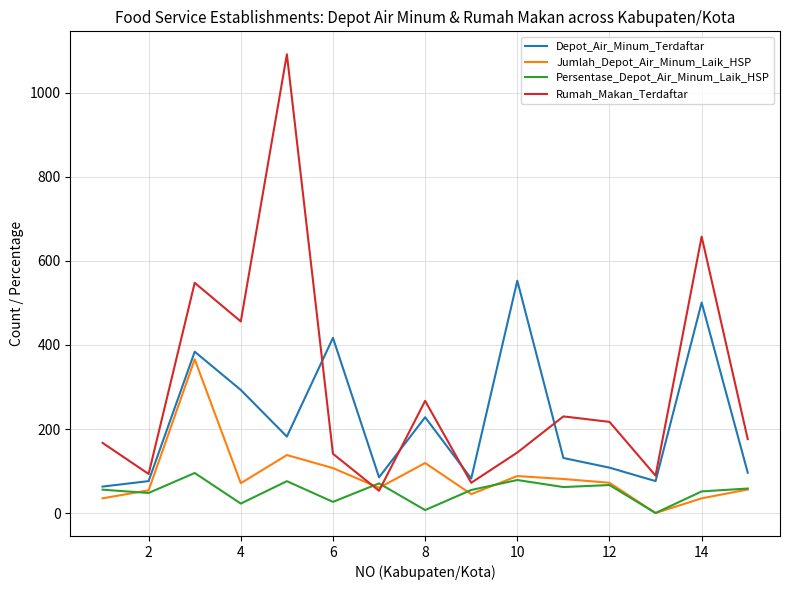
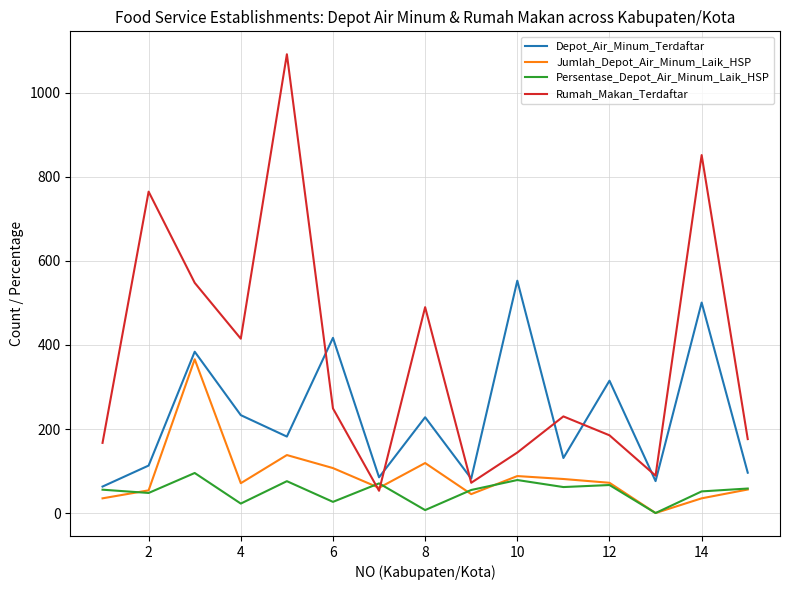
Depot_Air_Minum_Terdaftar, 2: 80 -> 110
Rumah_Makan_Terdaftar, 2: 90 -> 770
Depot_Air_Minum_Terdaftar, 4: 290 -> 230
Rumah_Makan_Terdaftar, 4: 460 -> 420
Rumah_Makan_Terdaftar, 6: 140 -> 250
Rumah_Makan_Terdaftar, 8: 270 -> 490
Depot_Air_Minum_Terdaftar, 12: 110 -> 320
Rumah_Makan_Terdaftar, 12: 220 -> 190
Rumah_Makan_Terdaftar, 14: 660 -> 850
